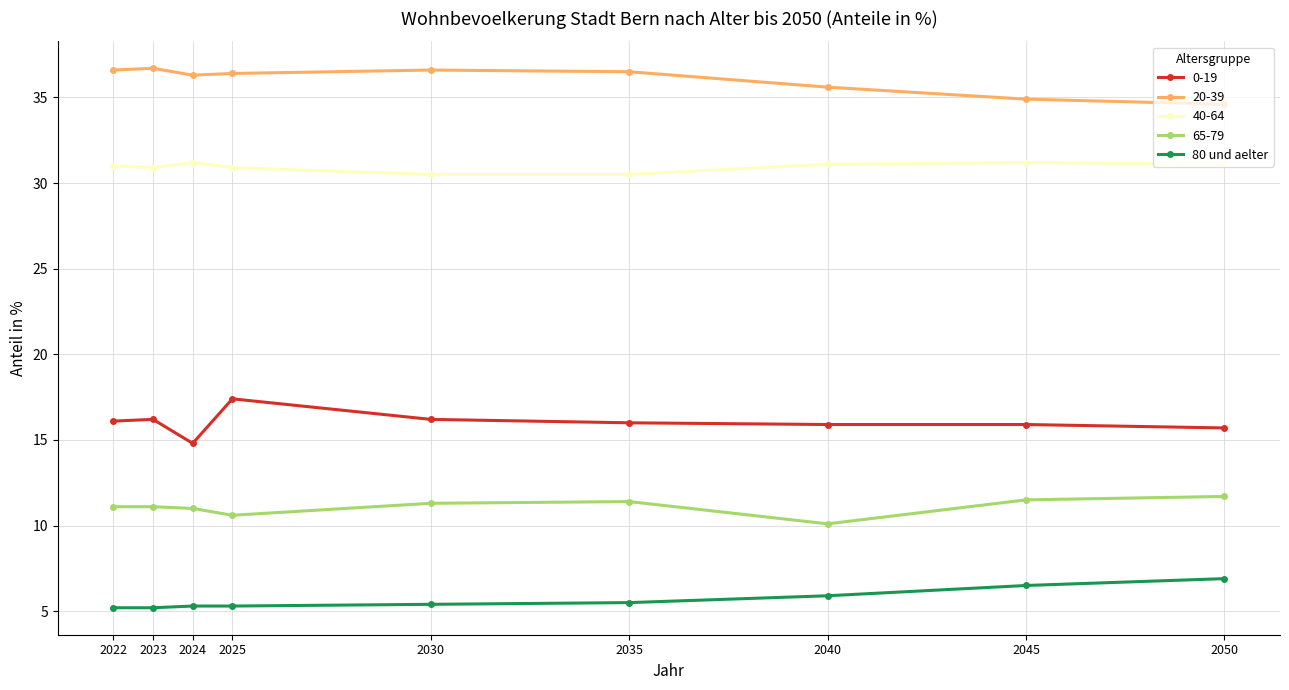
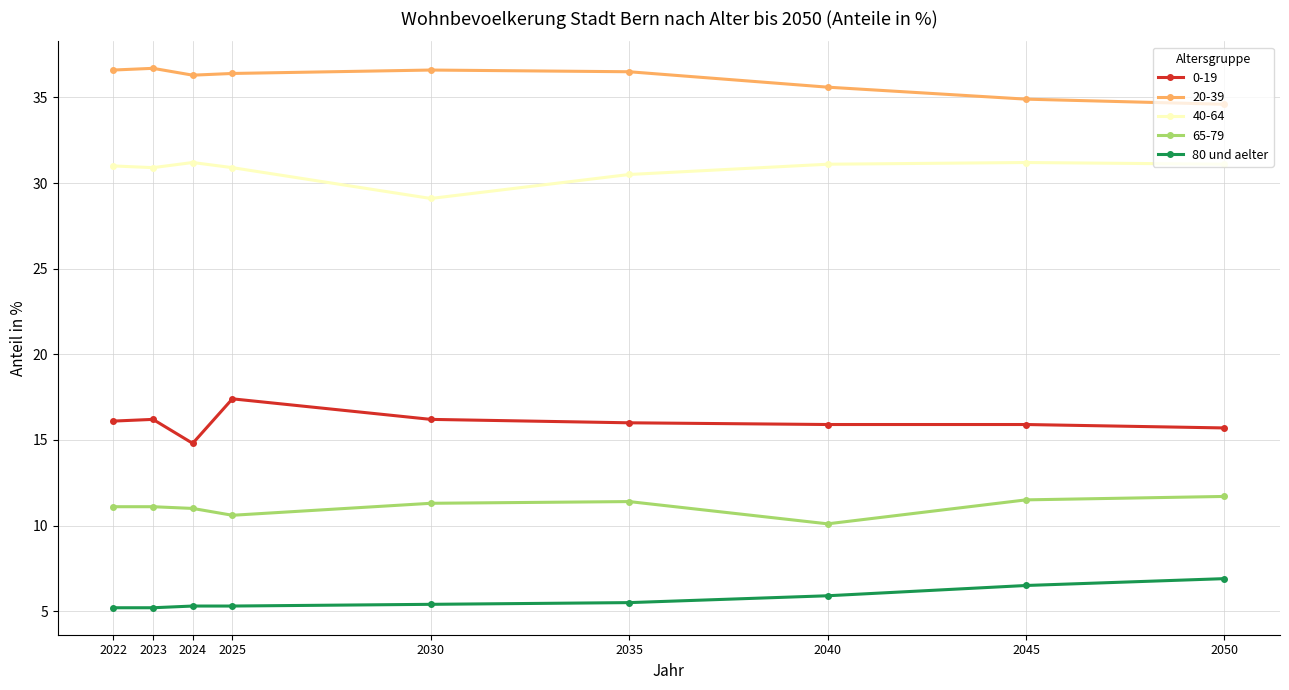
40-64, 2030: 30.5 -> 29.1
